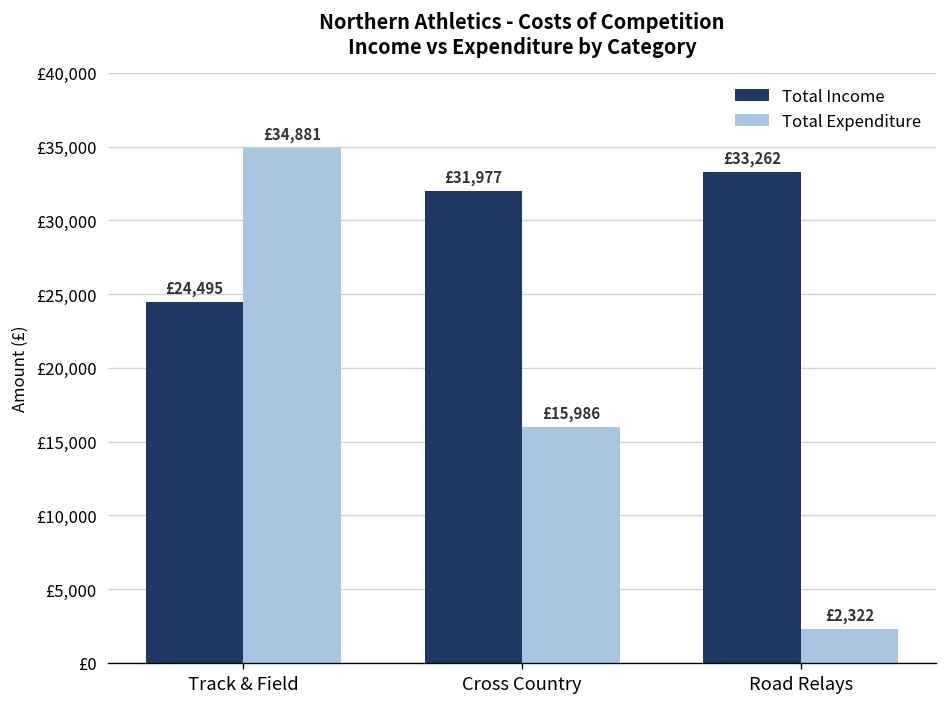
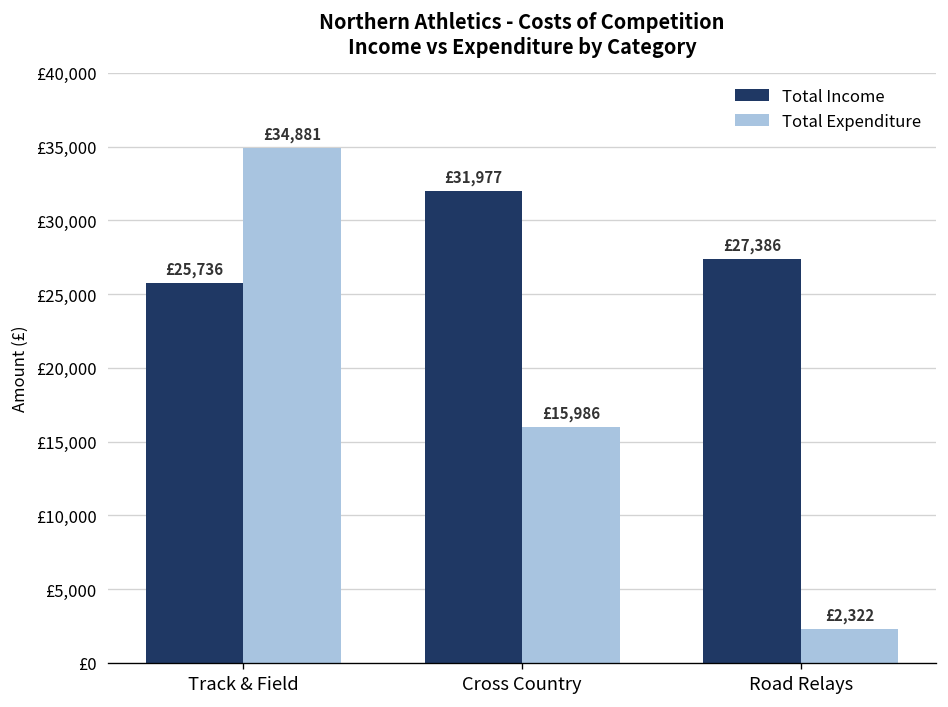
Total Income, Track & Field: £24,495 -> £25,736
Total Income, Road Relays: £33,262 -> £27,386
